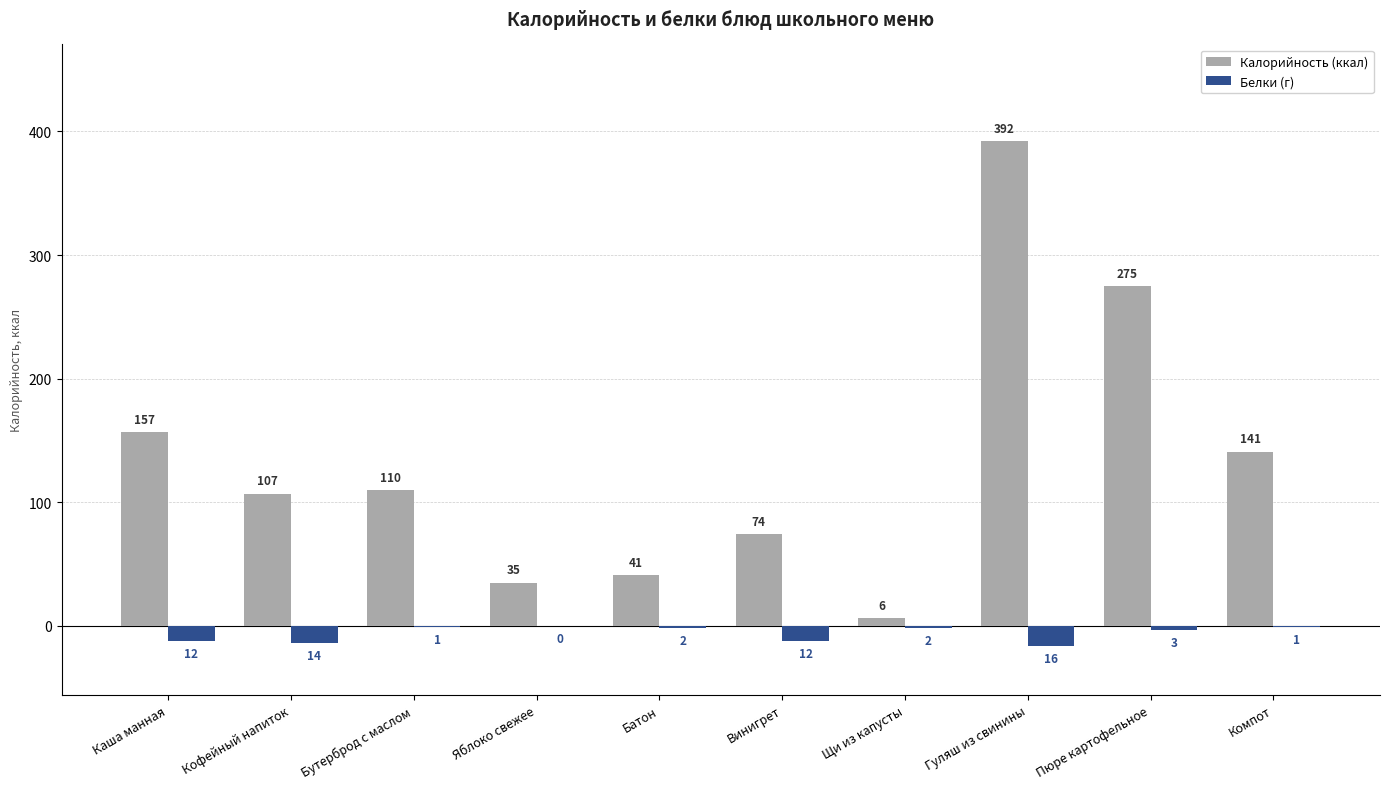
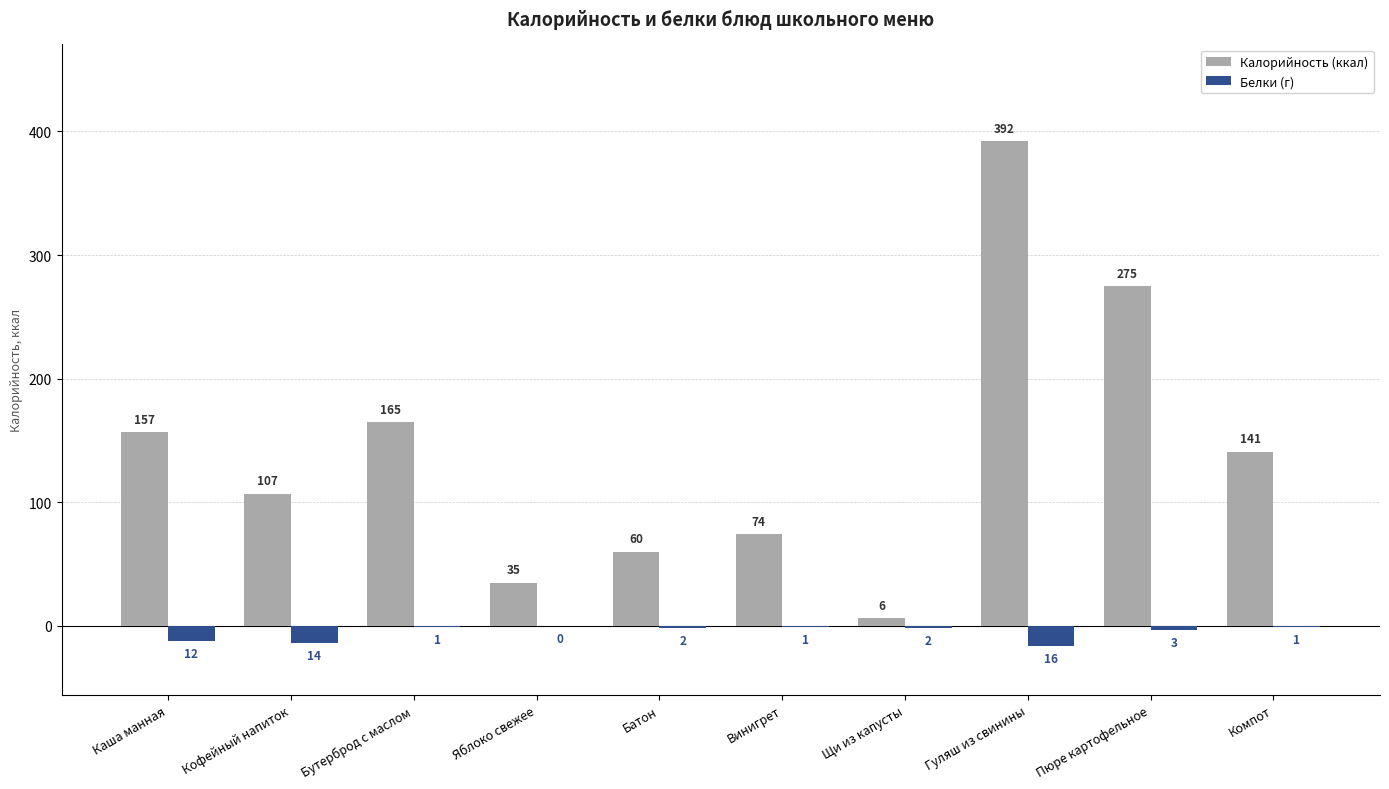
Калорийность (ккал), Бутерброд с маслом: 110 -> 165
Калорийность (ккал), Батон: 41 -> 60
Белки (г), Винигрет: 12 -> 1
